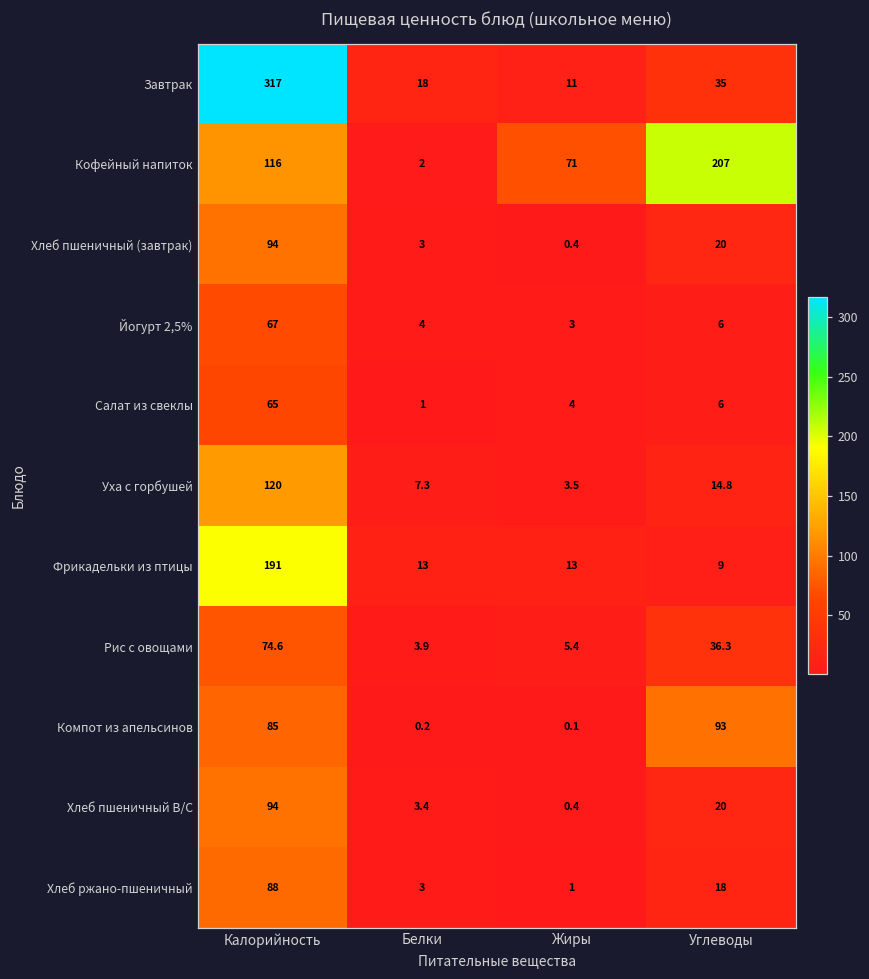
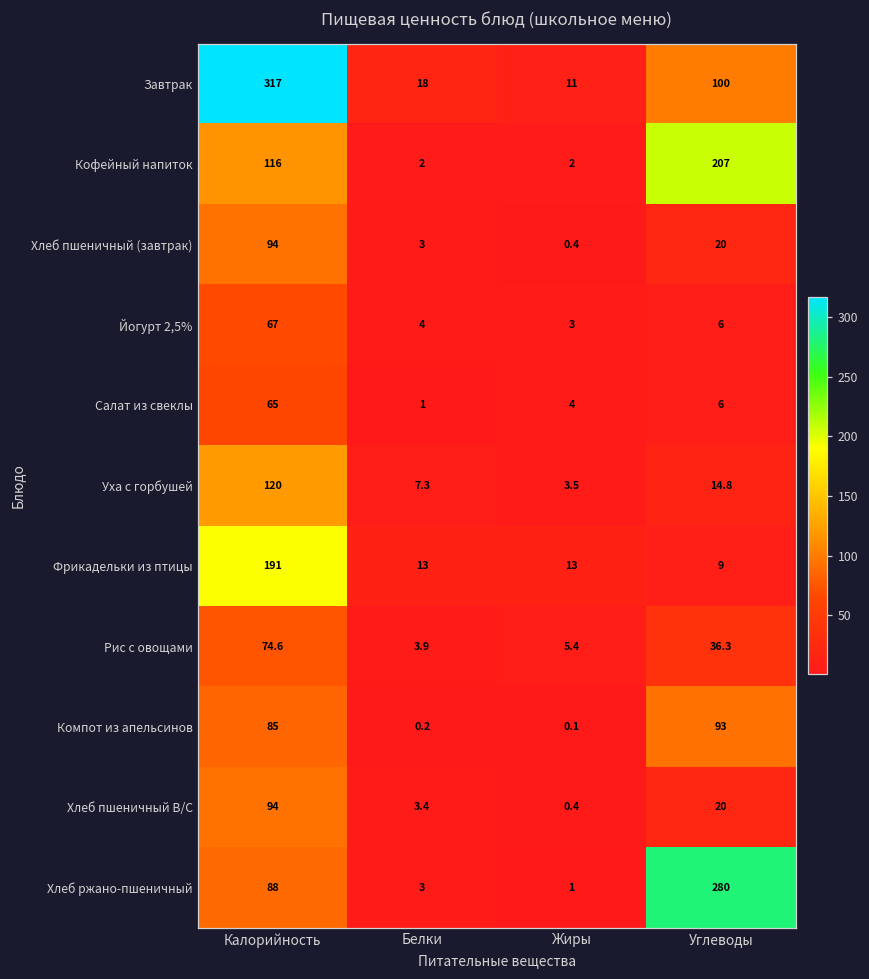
Завтрак, Углеводы: 35 -> 100
Кофейный напиток, Жиры: 71 -> 2
Хлеб ржано-пшеничный, Углеводы: 18 -> 280
